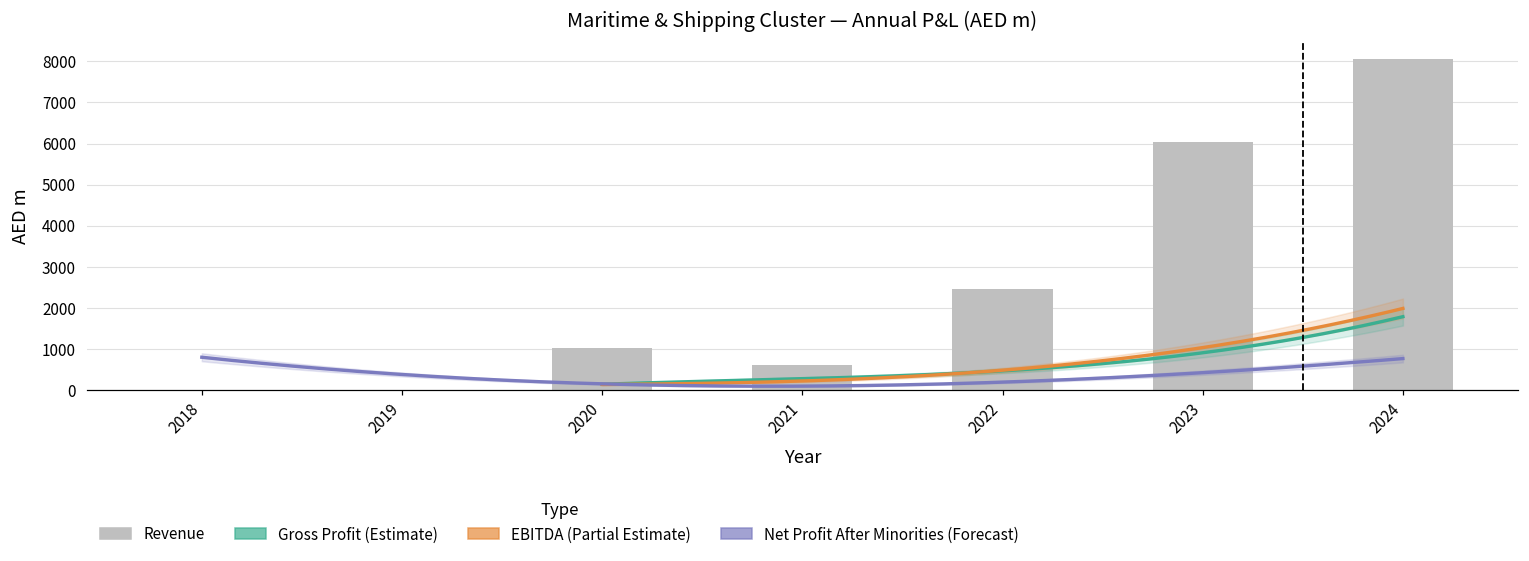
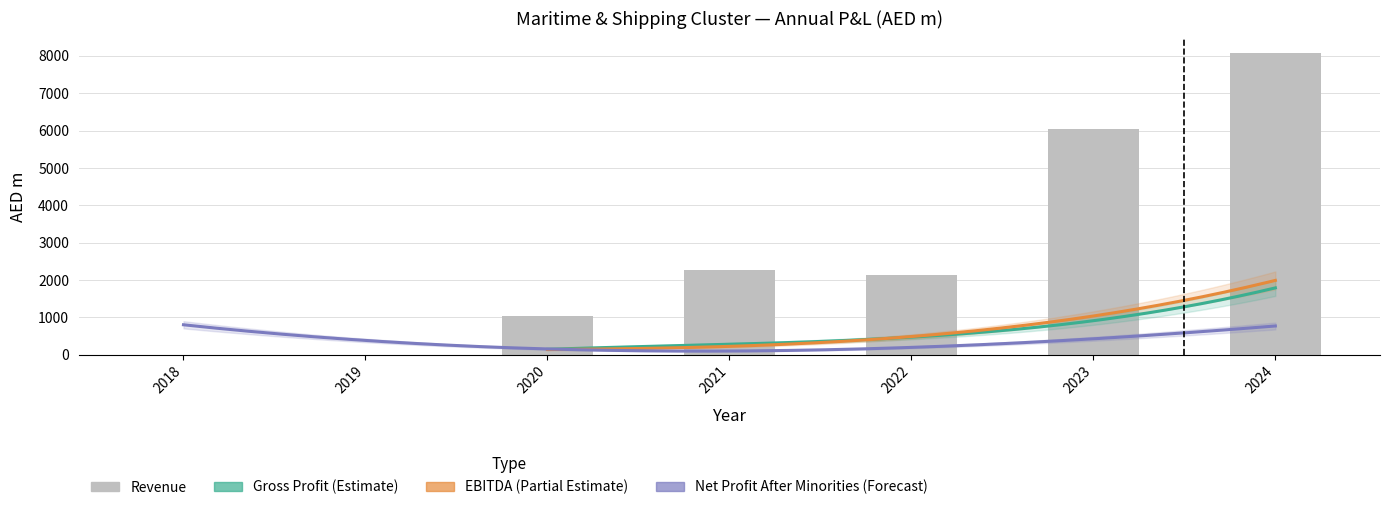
Revenue, 2021: 600 -> 2300
Revenue, 2022: 2500 -> 2100
